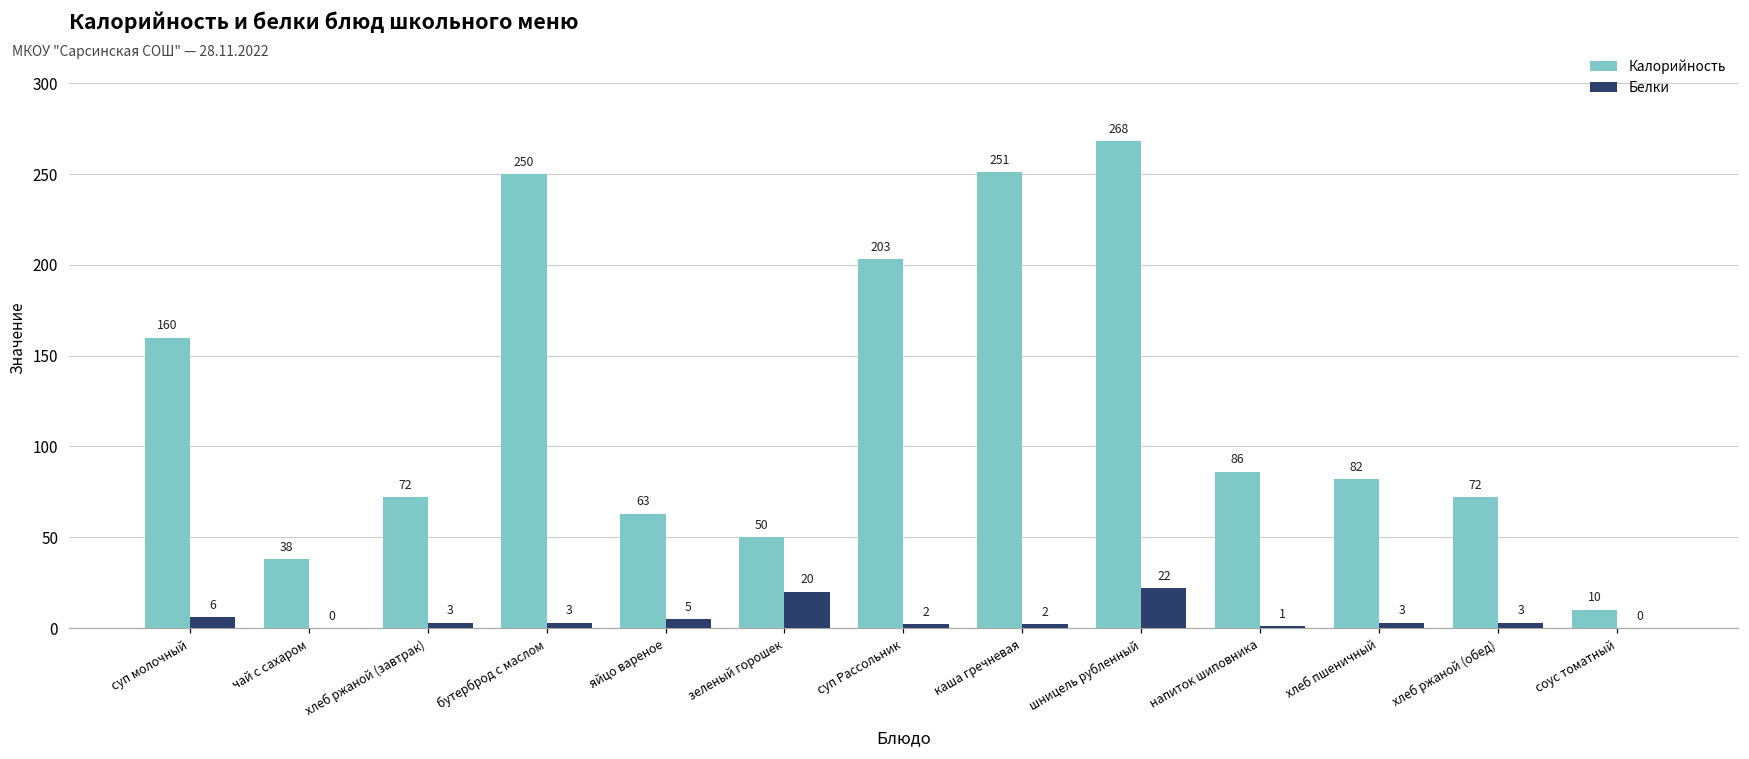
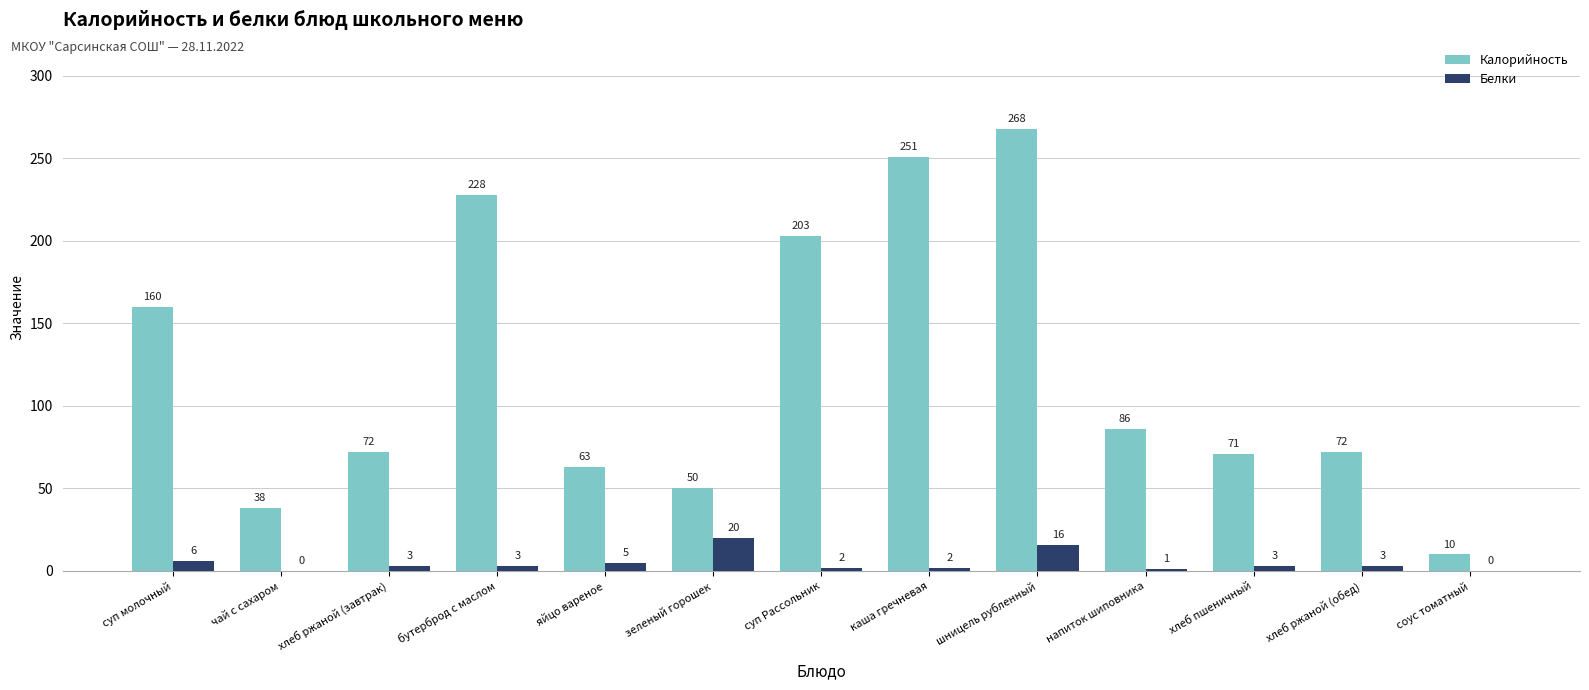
Калорийность, бутерброд с маслом: 250 -> 228
Белки, шницель рубленный: 22 -> 16
Калорийность, хлеб пшеничный: 82 -> 71
